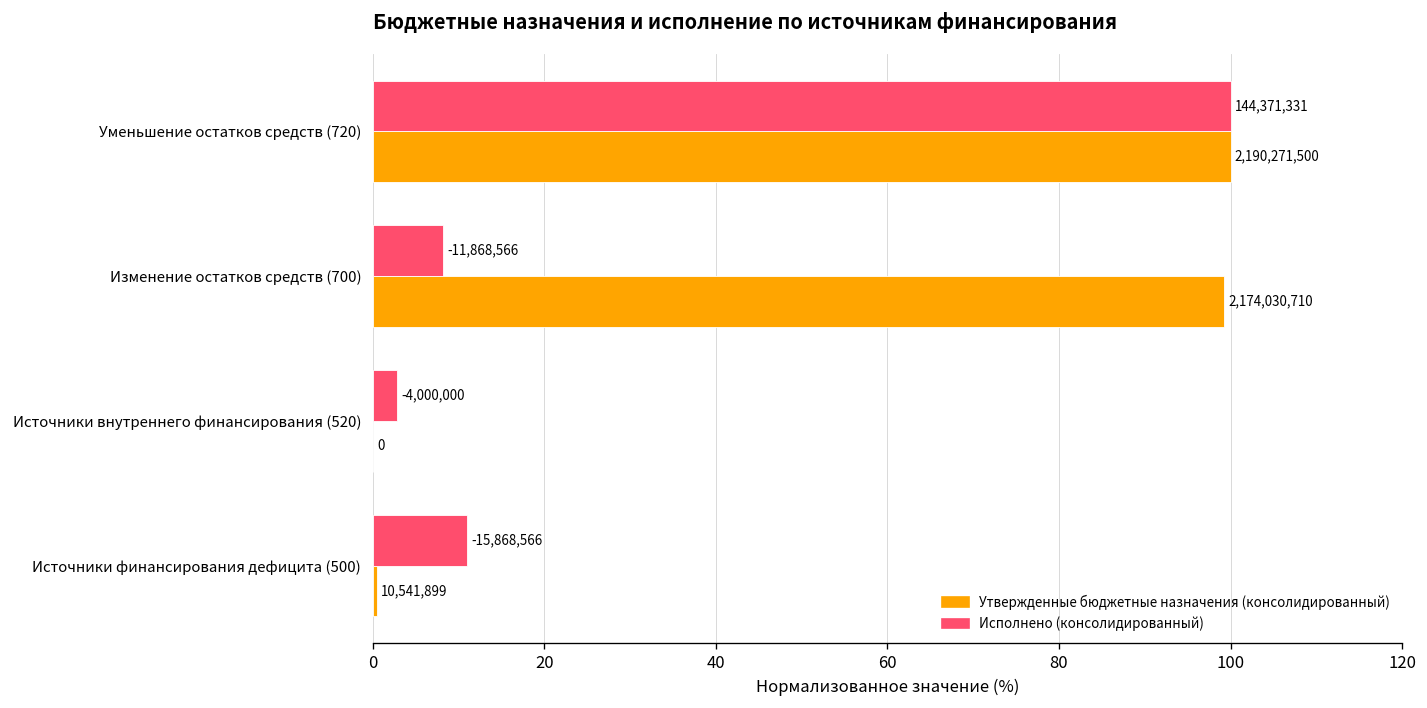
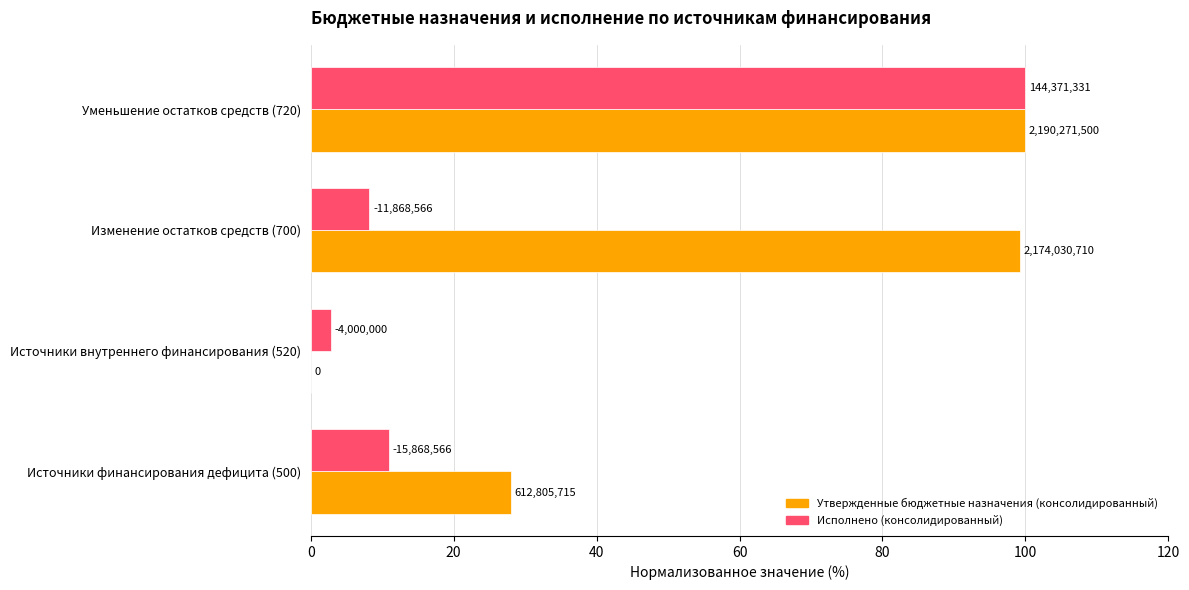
Утвержденные бюджетные назначения (консолидированный), Источники финансирования дефицита (500): 10,541,899 -> 612,805,715
